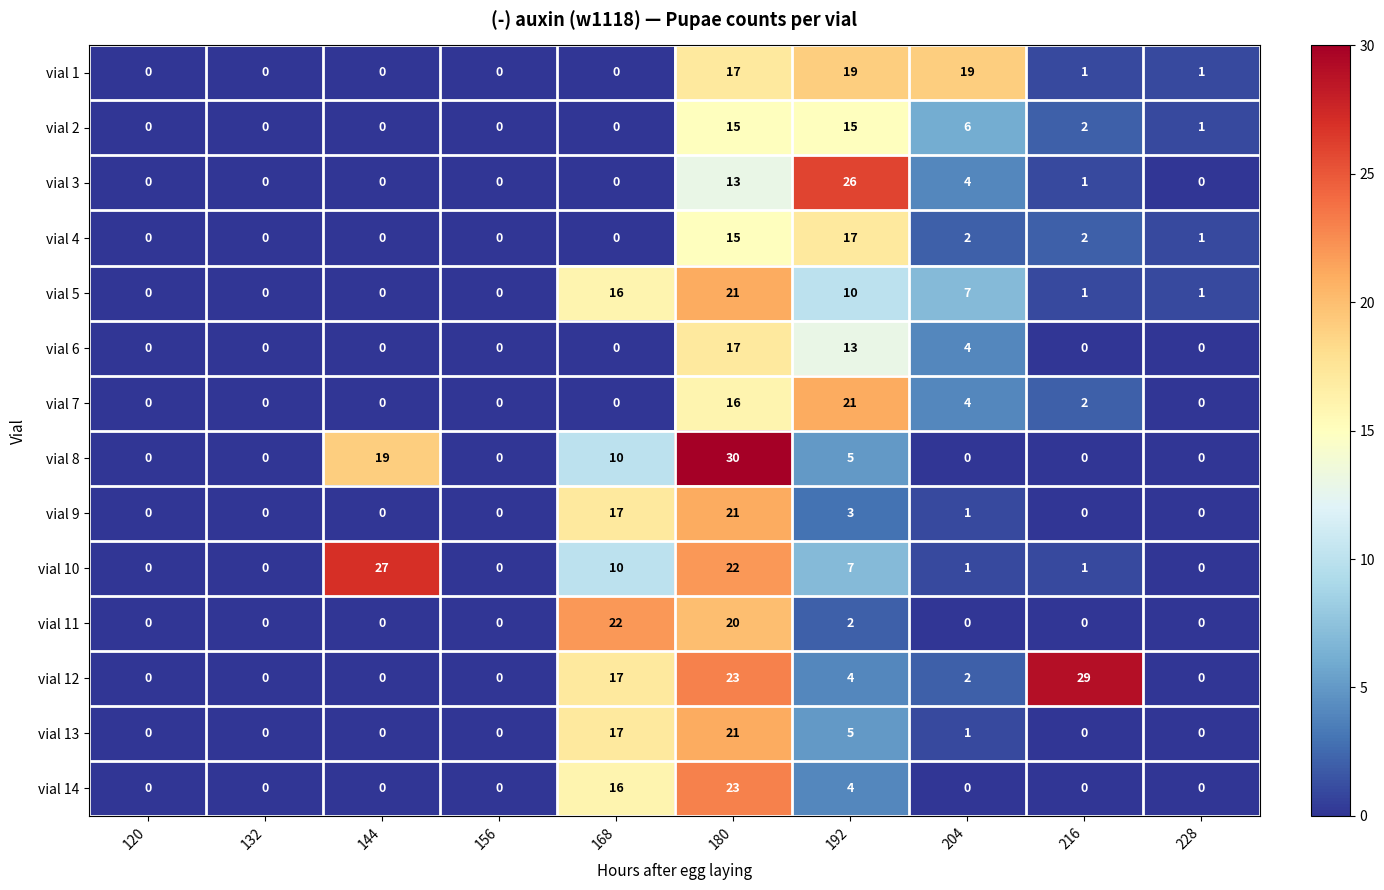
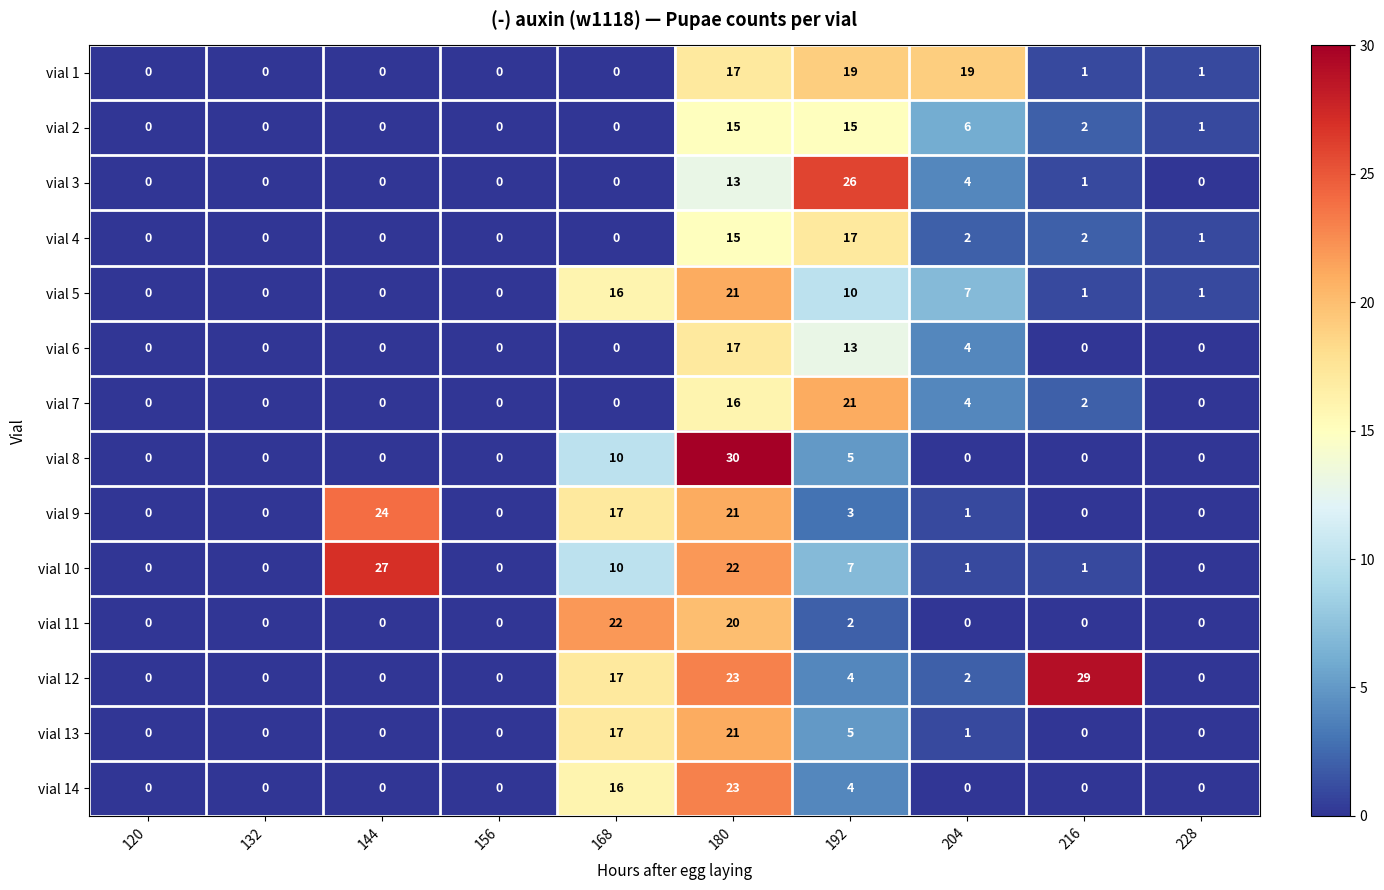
vial 8, 144: 19 -> 0
vial 9, 144: 0 -> 24
